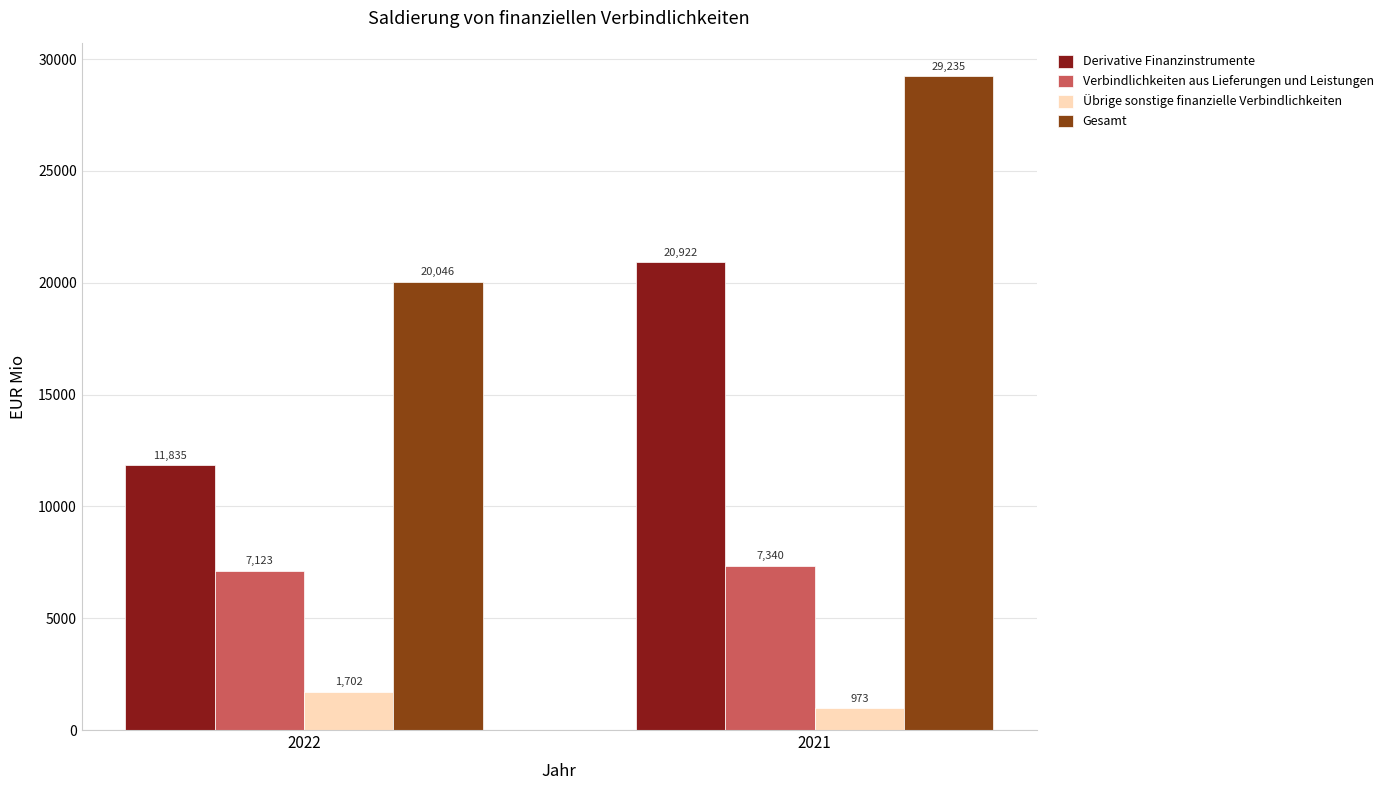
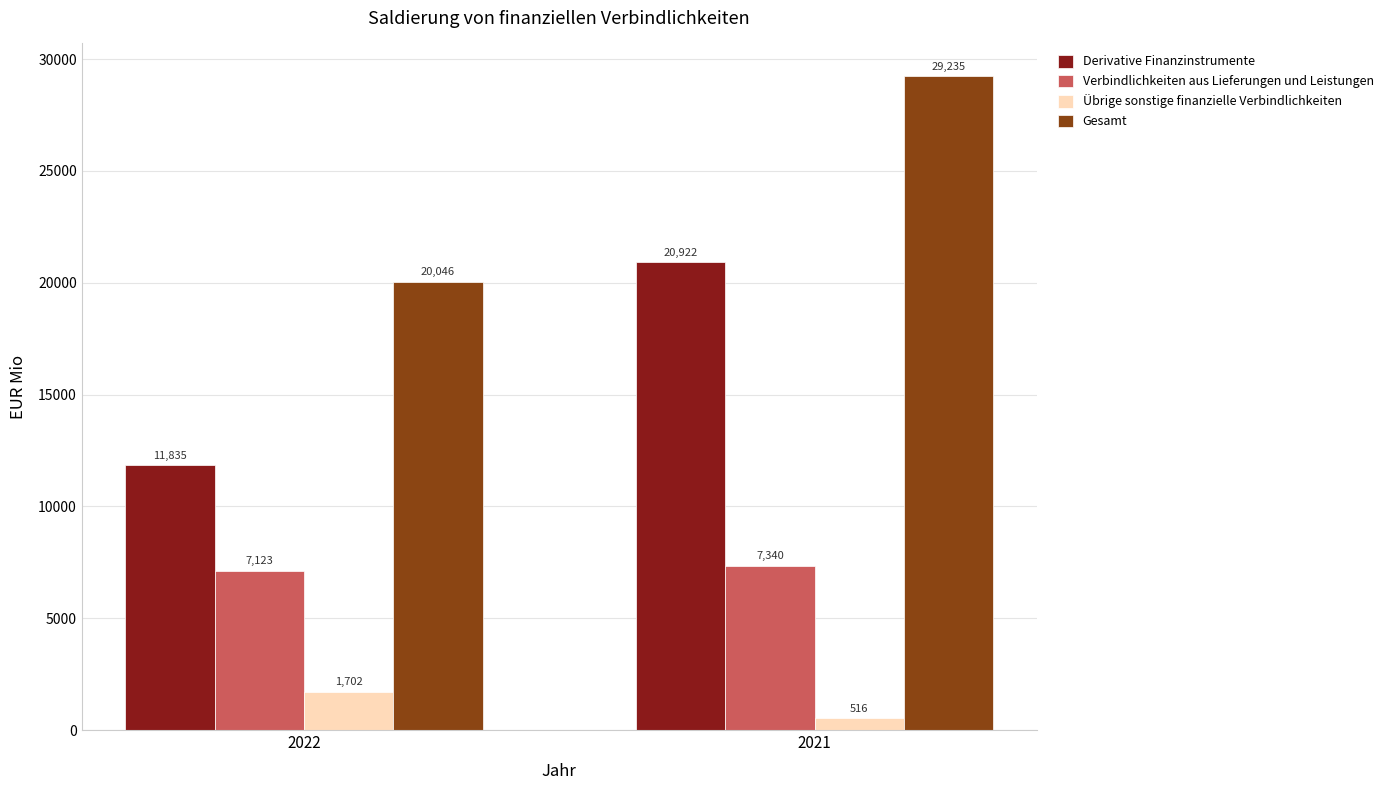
Übrige sonstige finanzielle Verbindlichkeiten, 2021: 973 -> 516
